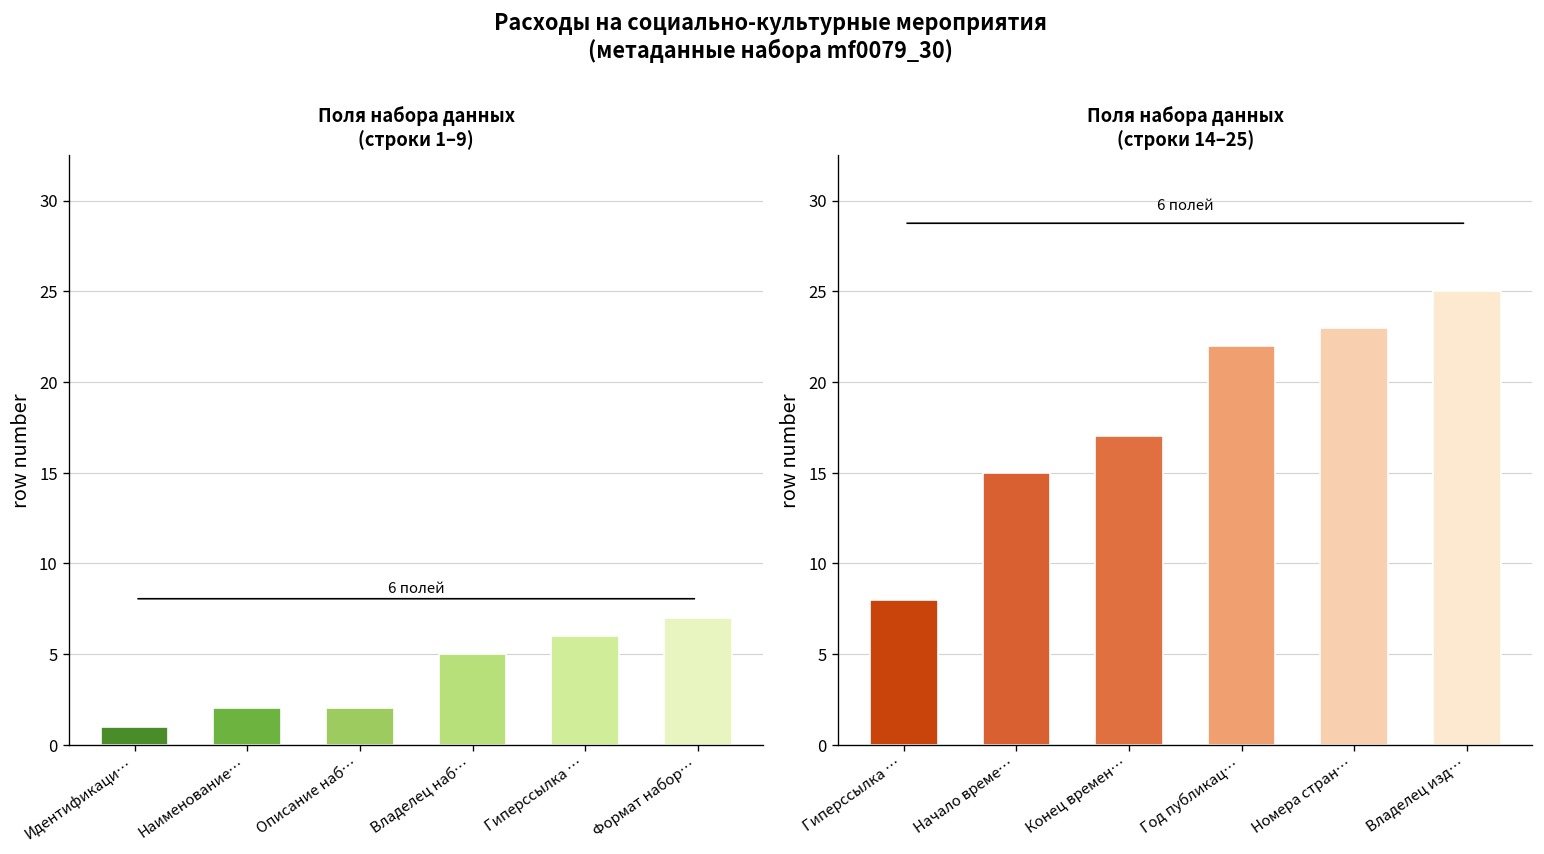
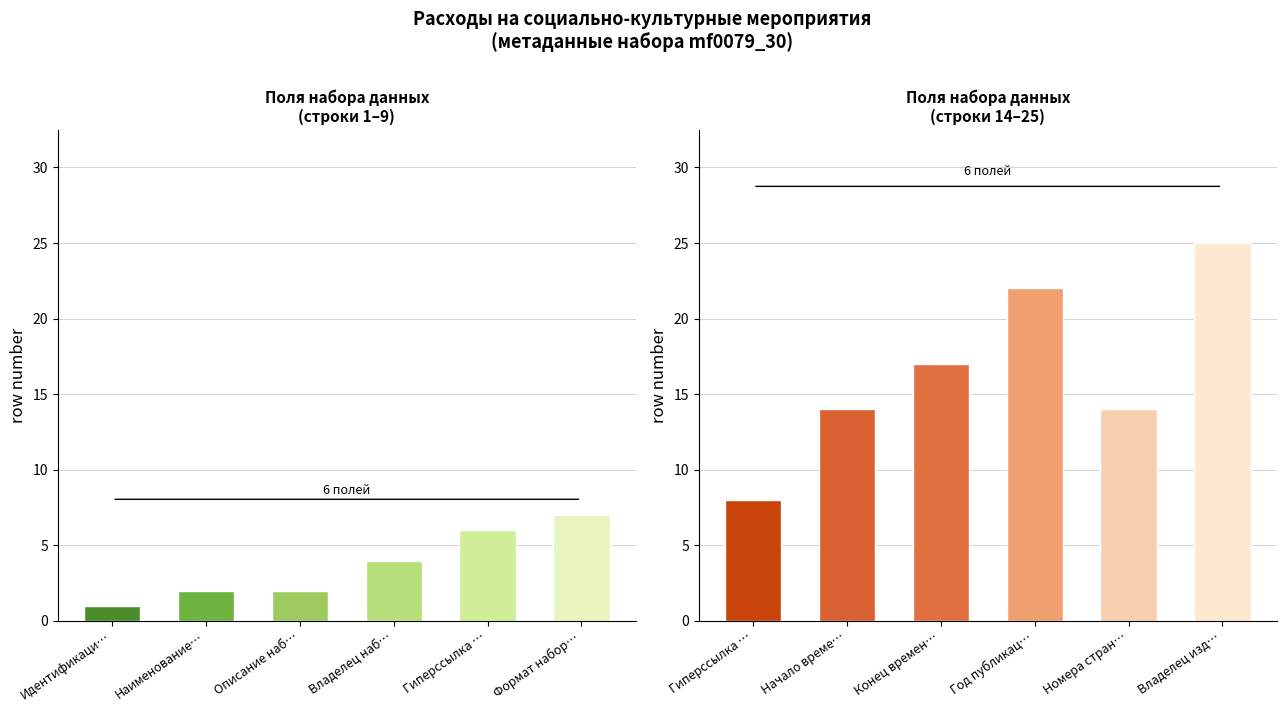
Поля набора данных (строки 1–9), Владелец наб…: 5 -> 4
Поля набора данных (строки 14–25), Начало време…: 15 -> 14
Поля набора данных (строки 14–25), Номера стран…: 23 -> 14
